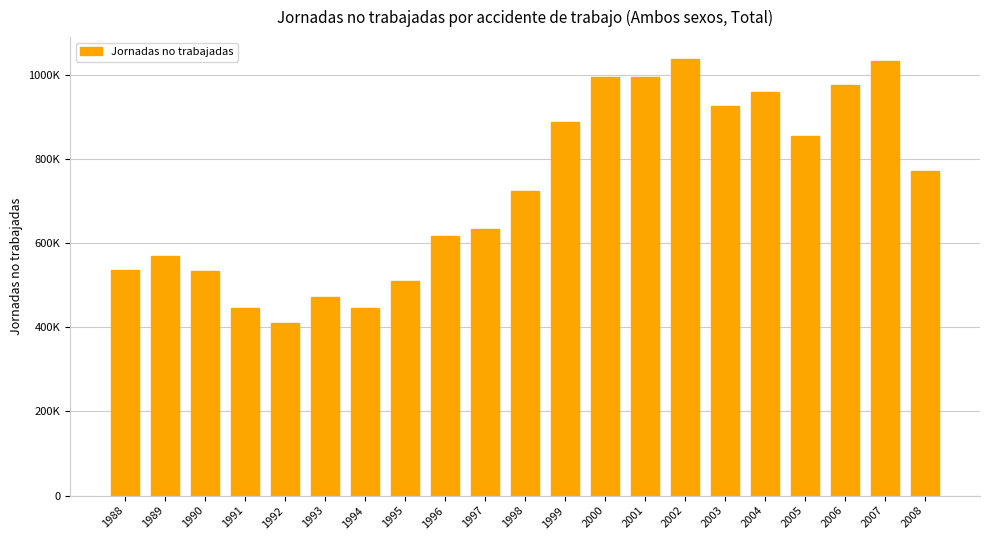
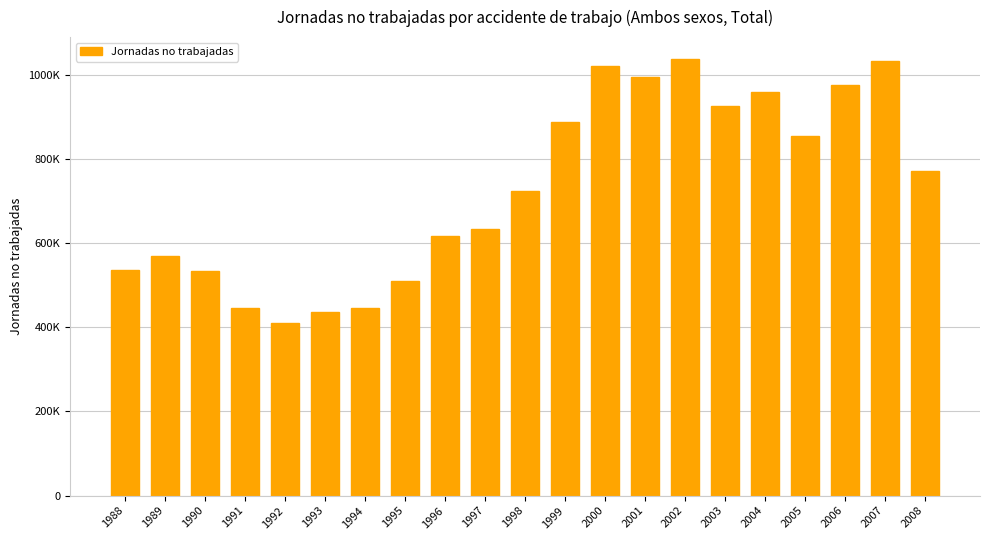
1993: 470000 -> 440000
2000: 1000000 -> 1020000
